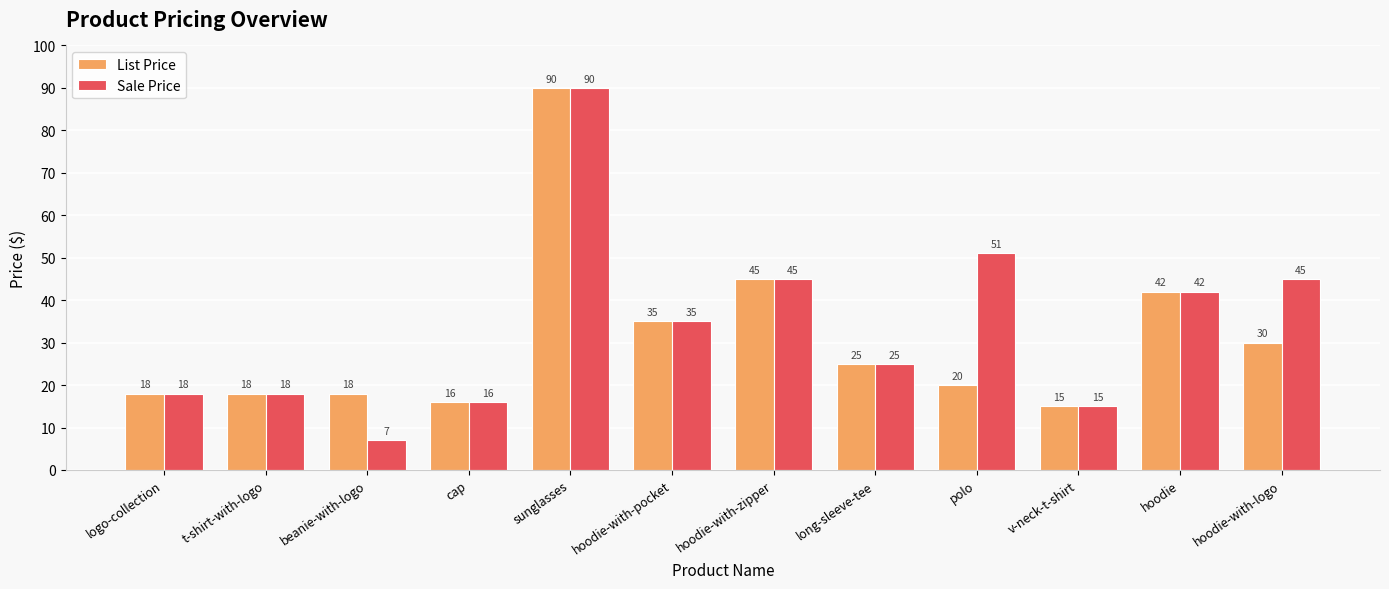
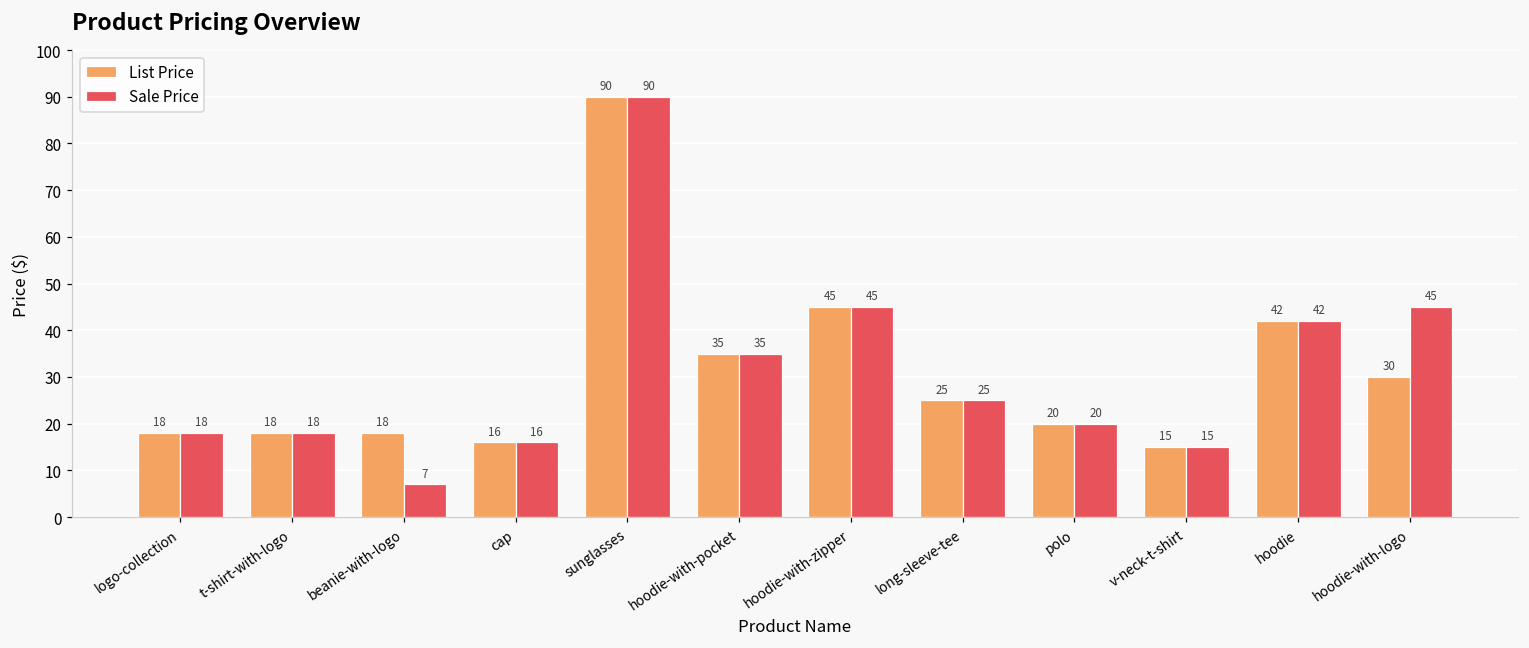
Sale Price, polo: 51 -> 20
